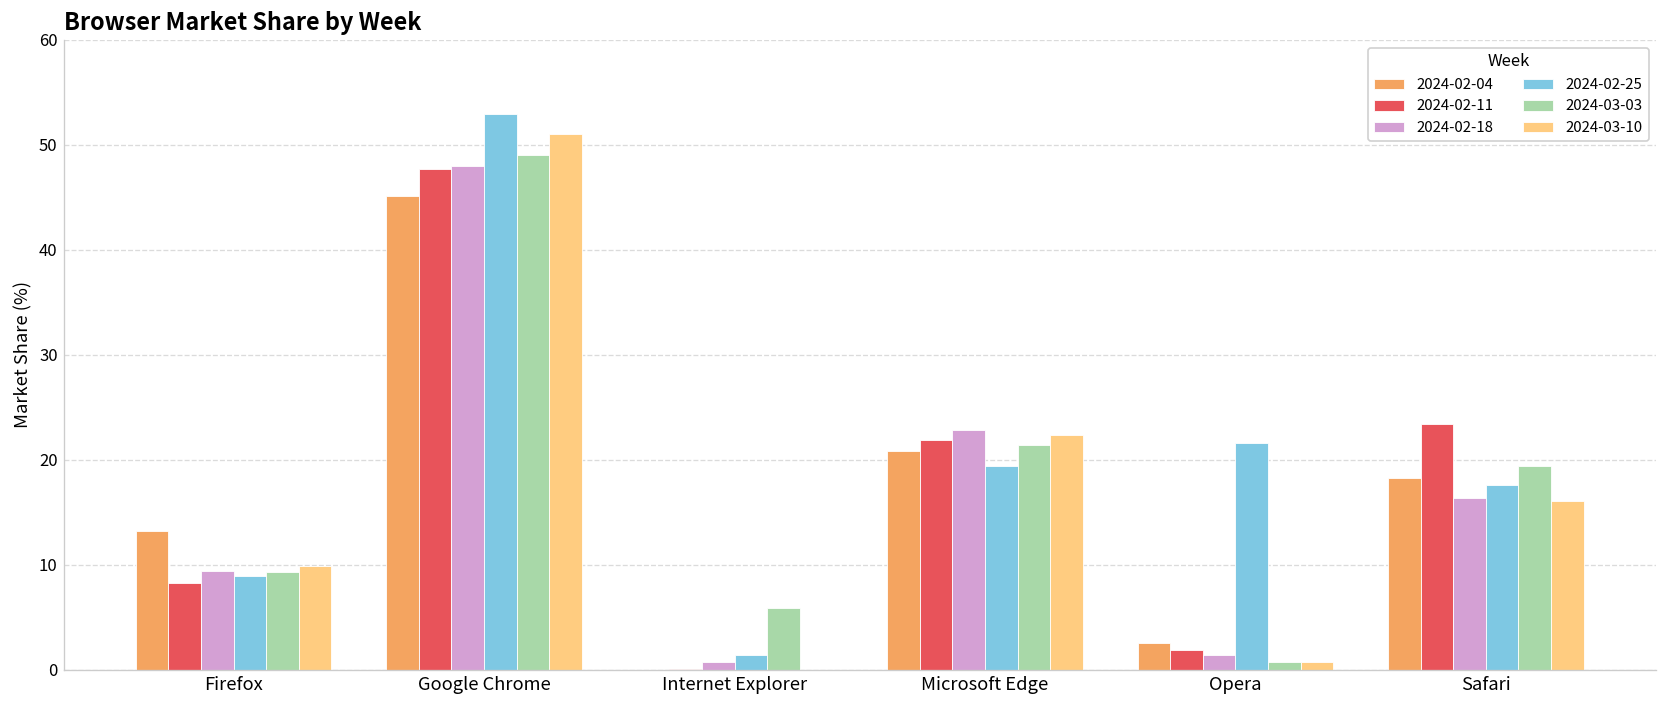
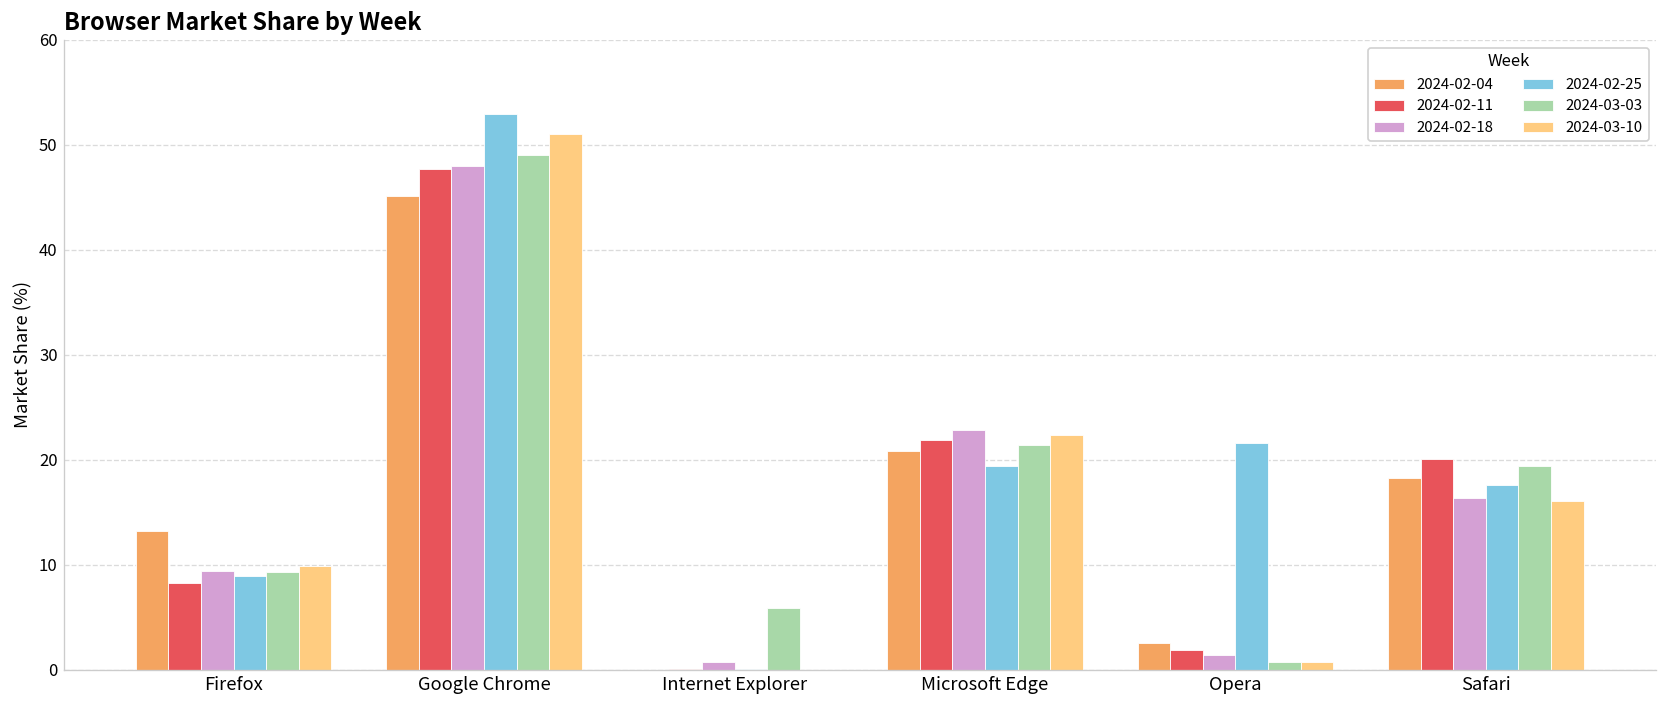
2024-02-25, Internet Explorer: 1 -> 0
2024-02-11, Safari: 23 -> 20
